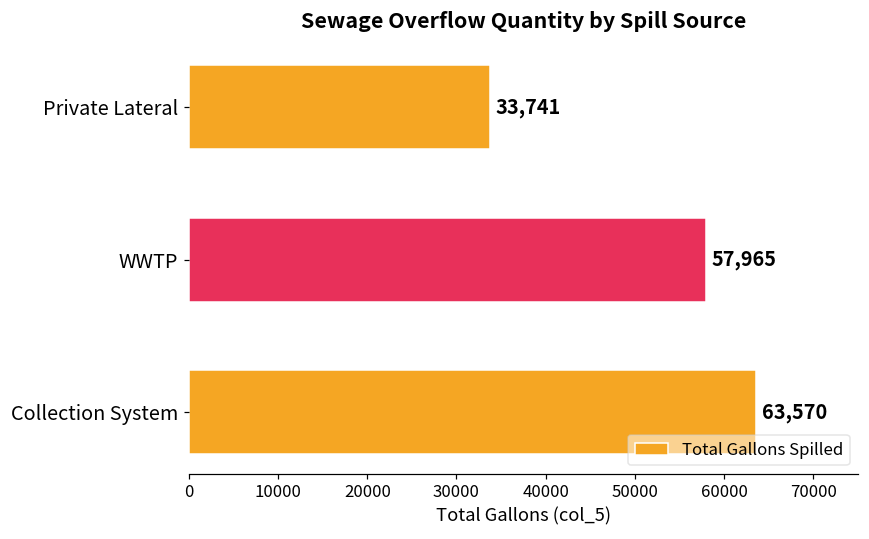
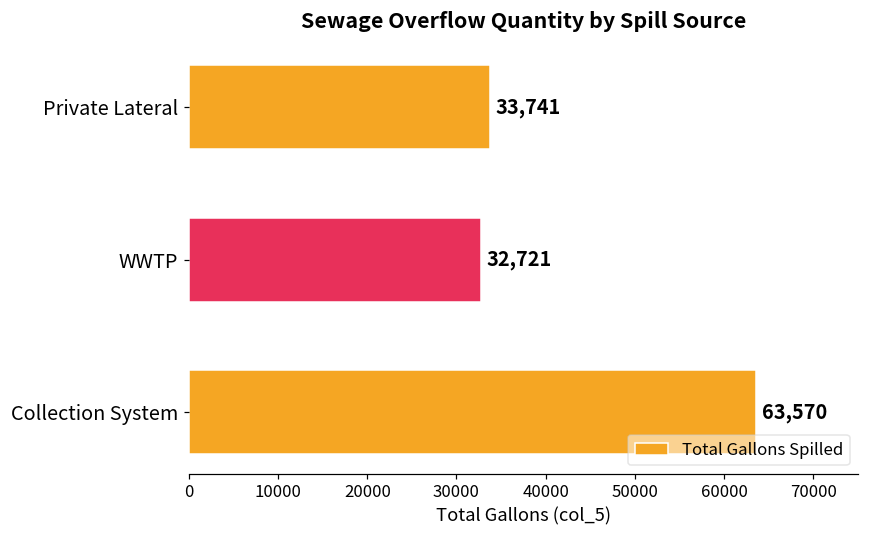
WWTP: 57,965 -> 32,721
